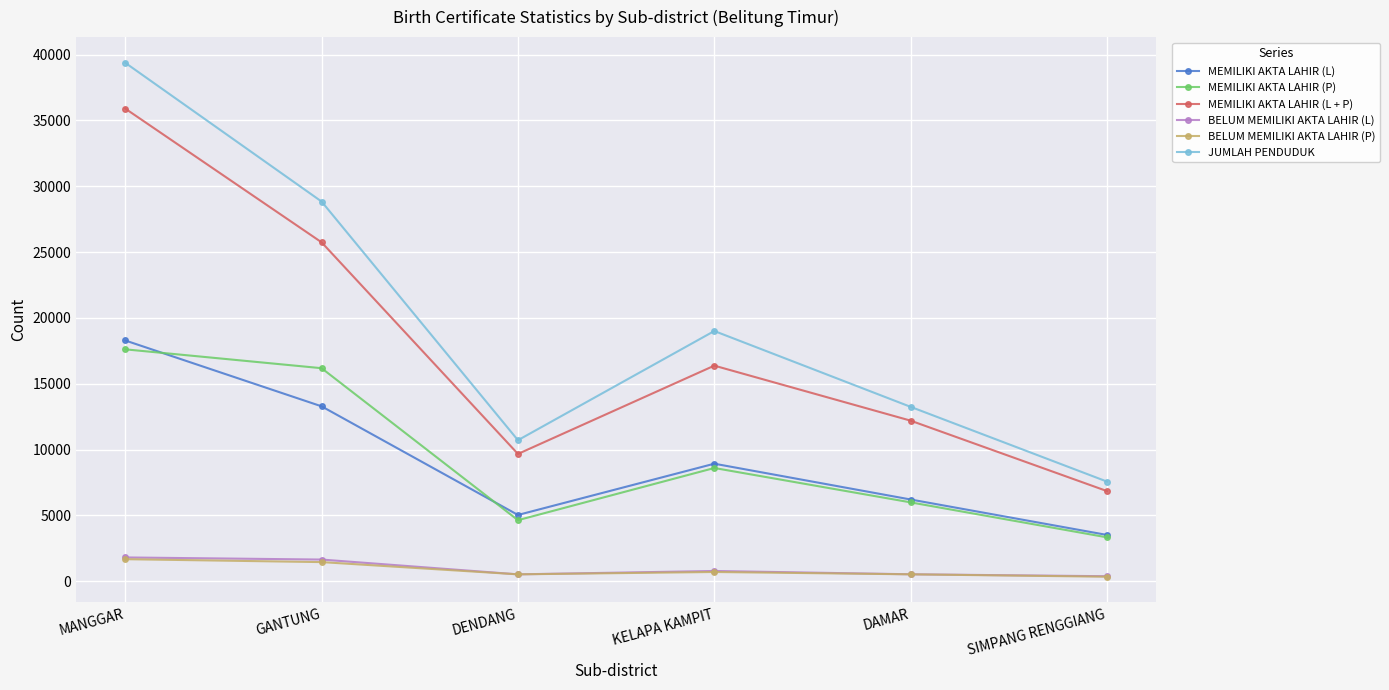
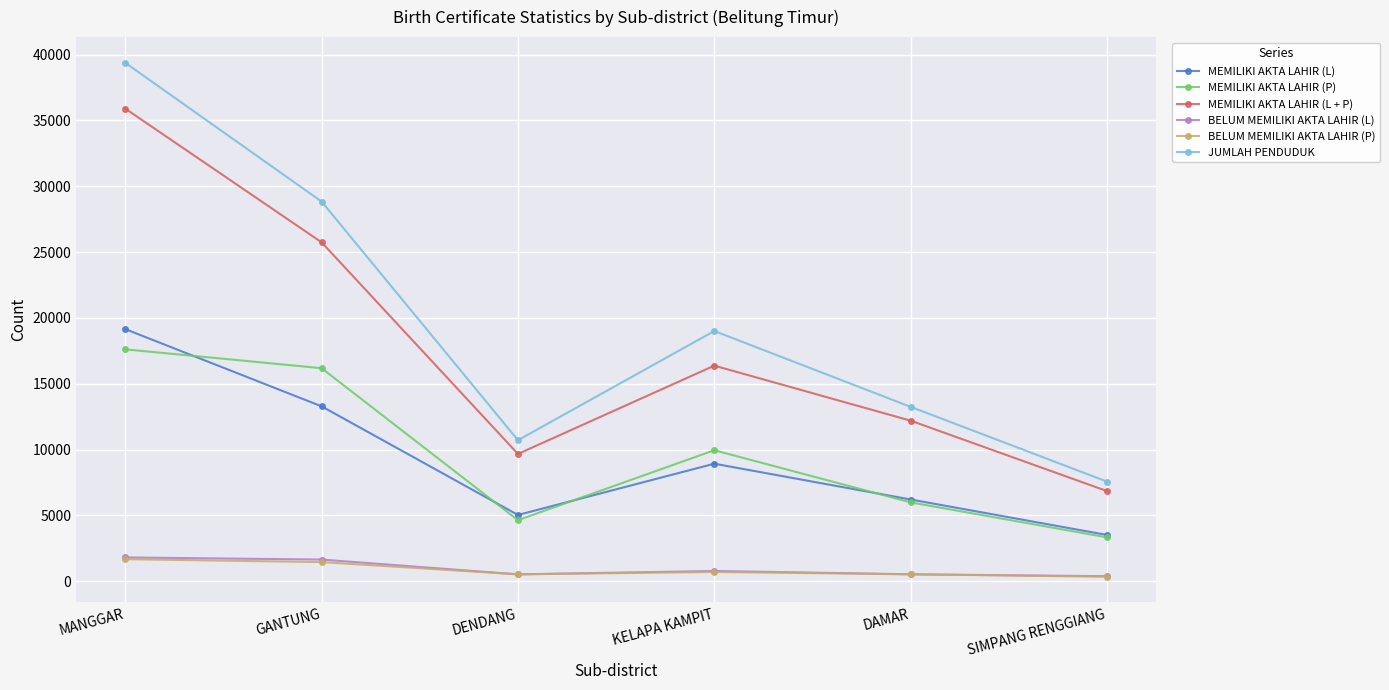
MEMILIKI AKTA LAHIR (L), MANGGAR: 18300 -> 19200
MEMILIKI AKTA LAHIR (P), KELAPA KAMPIT: 8600 -> 10000
